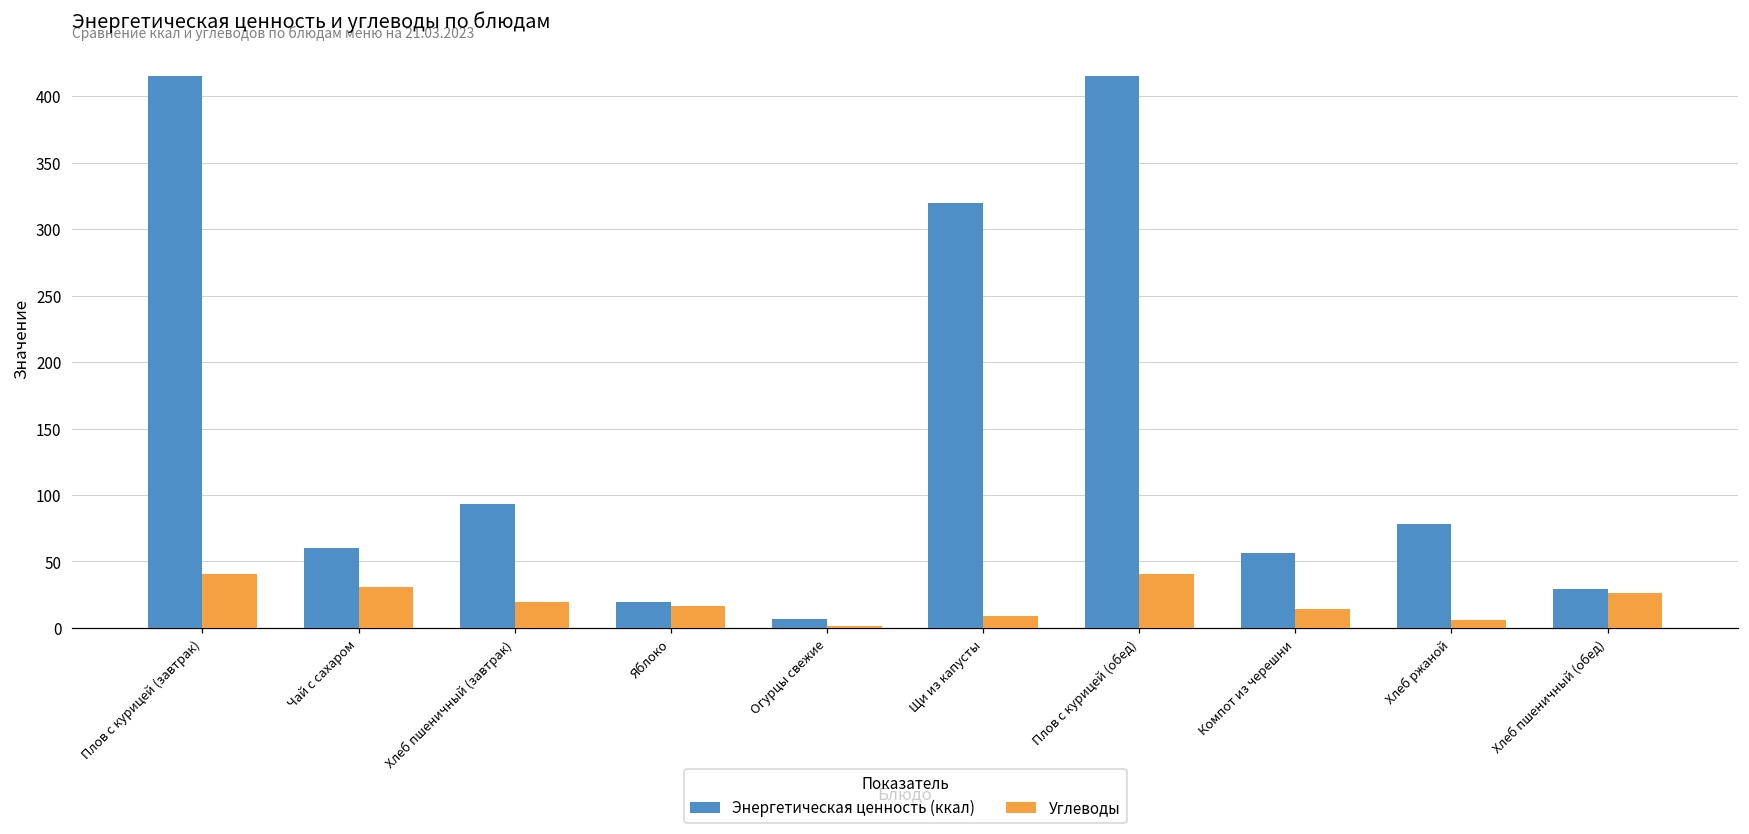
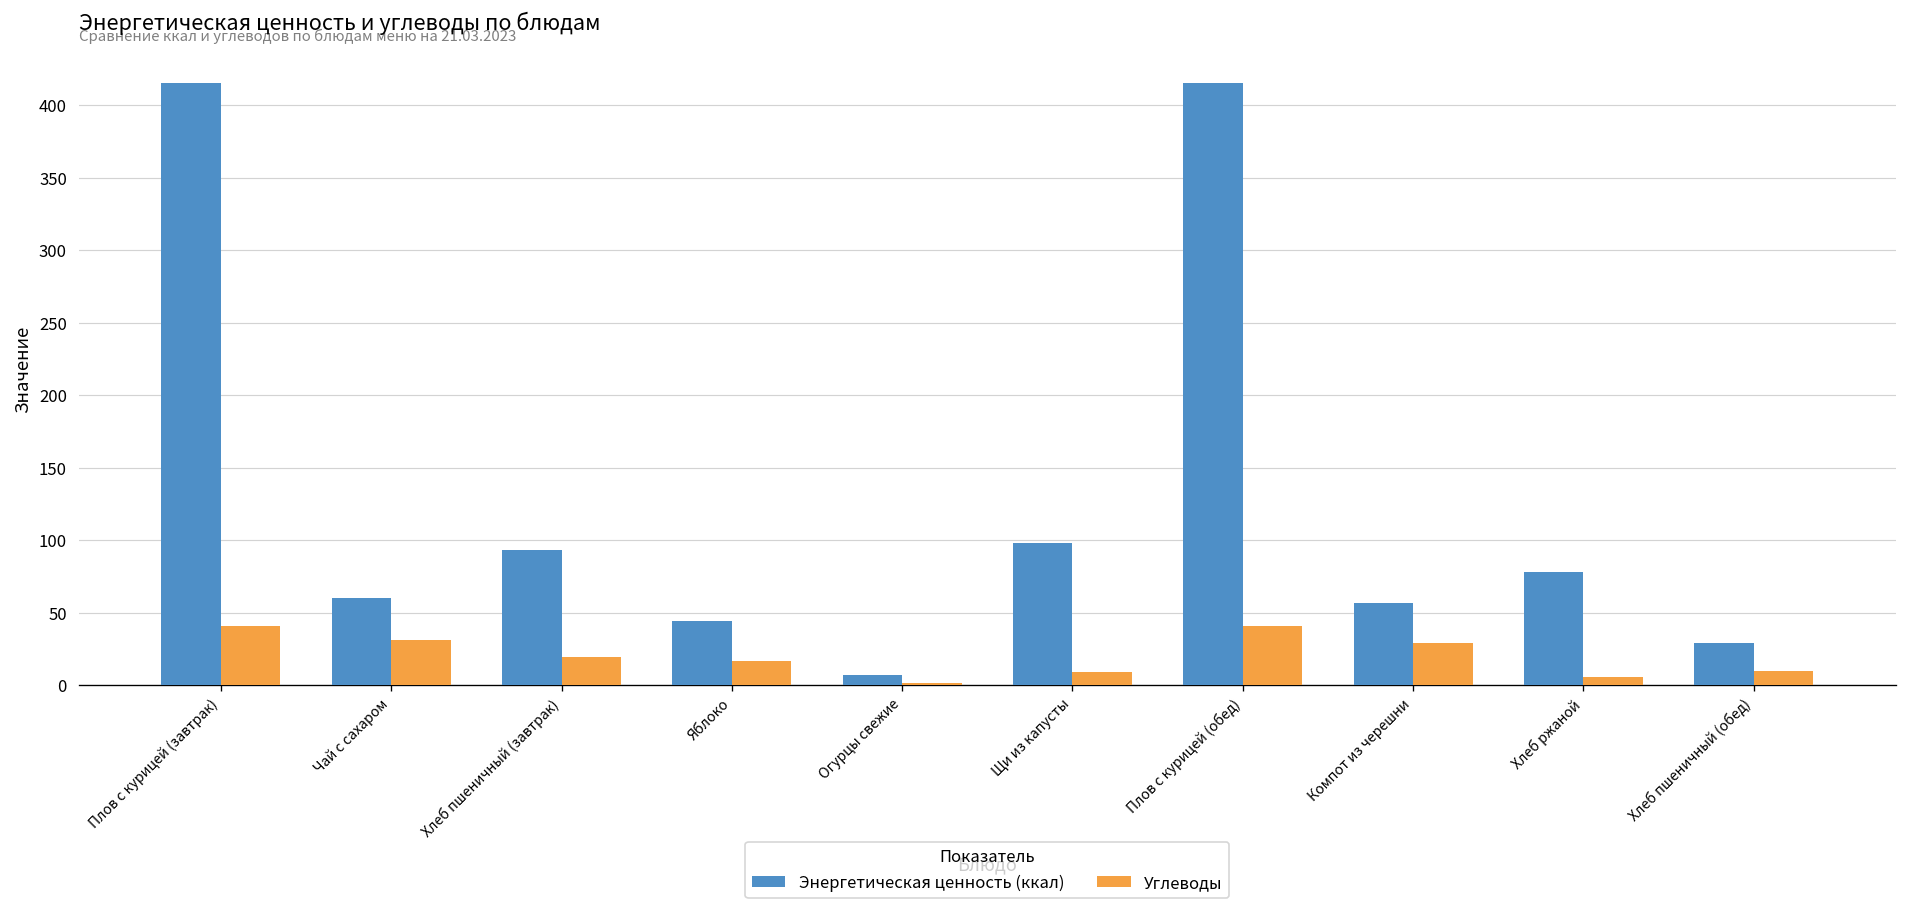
Энергетическая ценность (ккал), Яблоко: 20 -> 44
Энергетическая ценность (ккал), Щи из капусты: 320 -> 98
Углеводы, Компот из черешни: 14 -> 29
Углеводы, Хлеб пшеничный (обед): 26 -> 10
